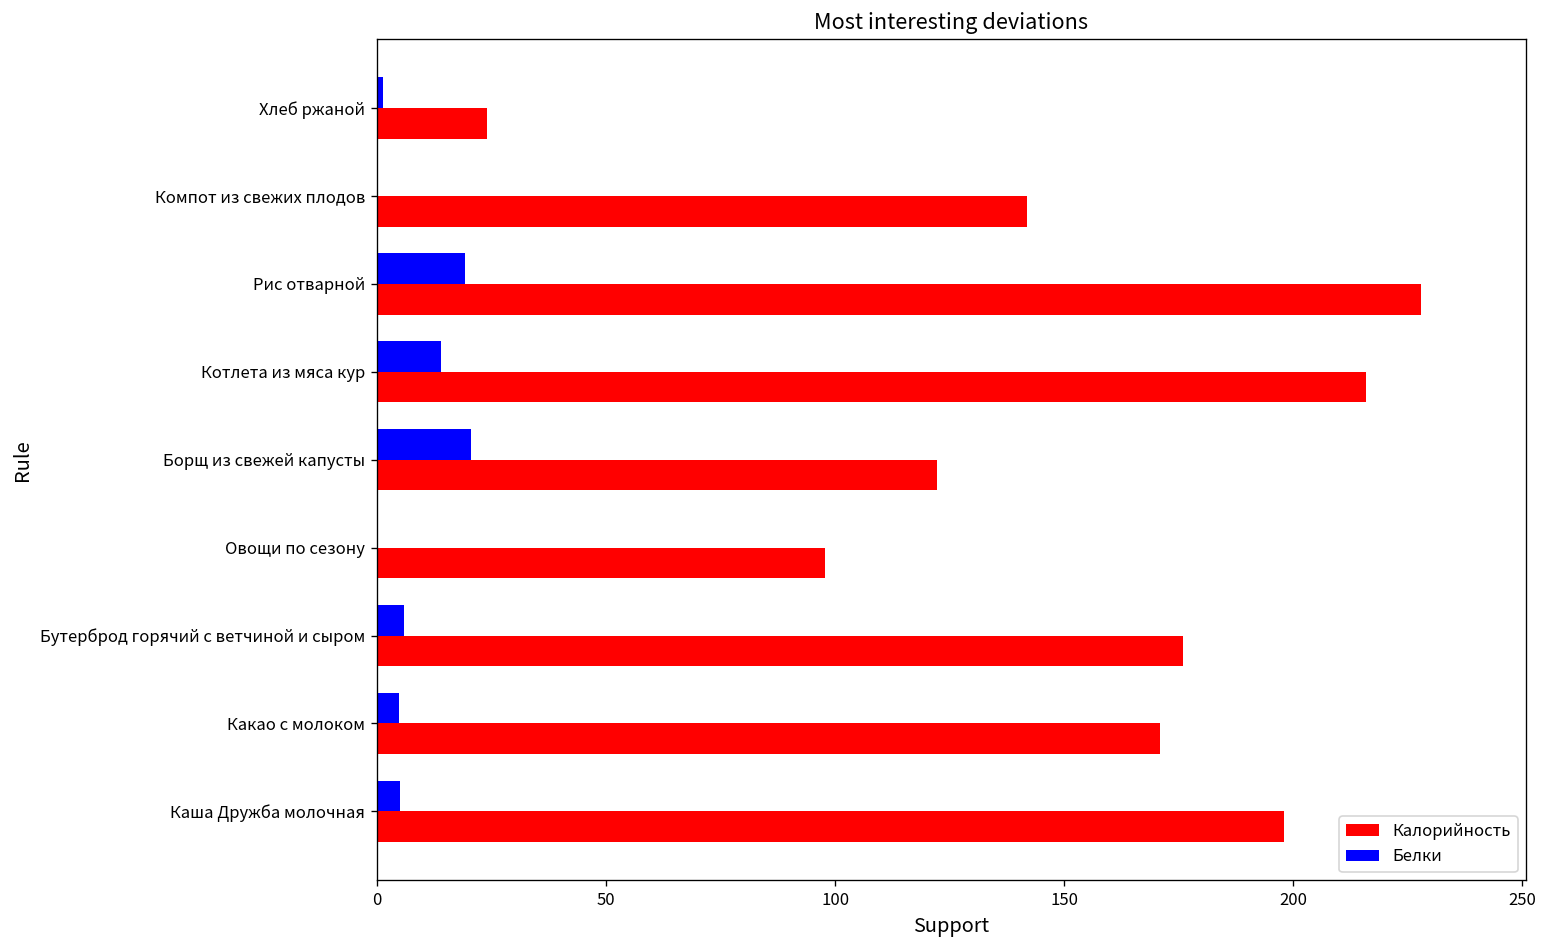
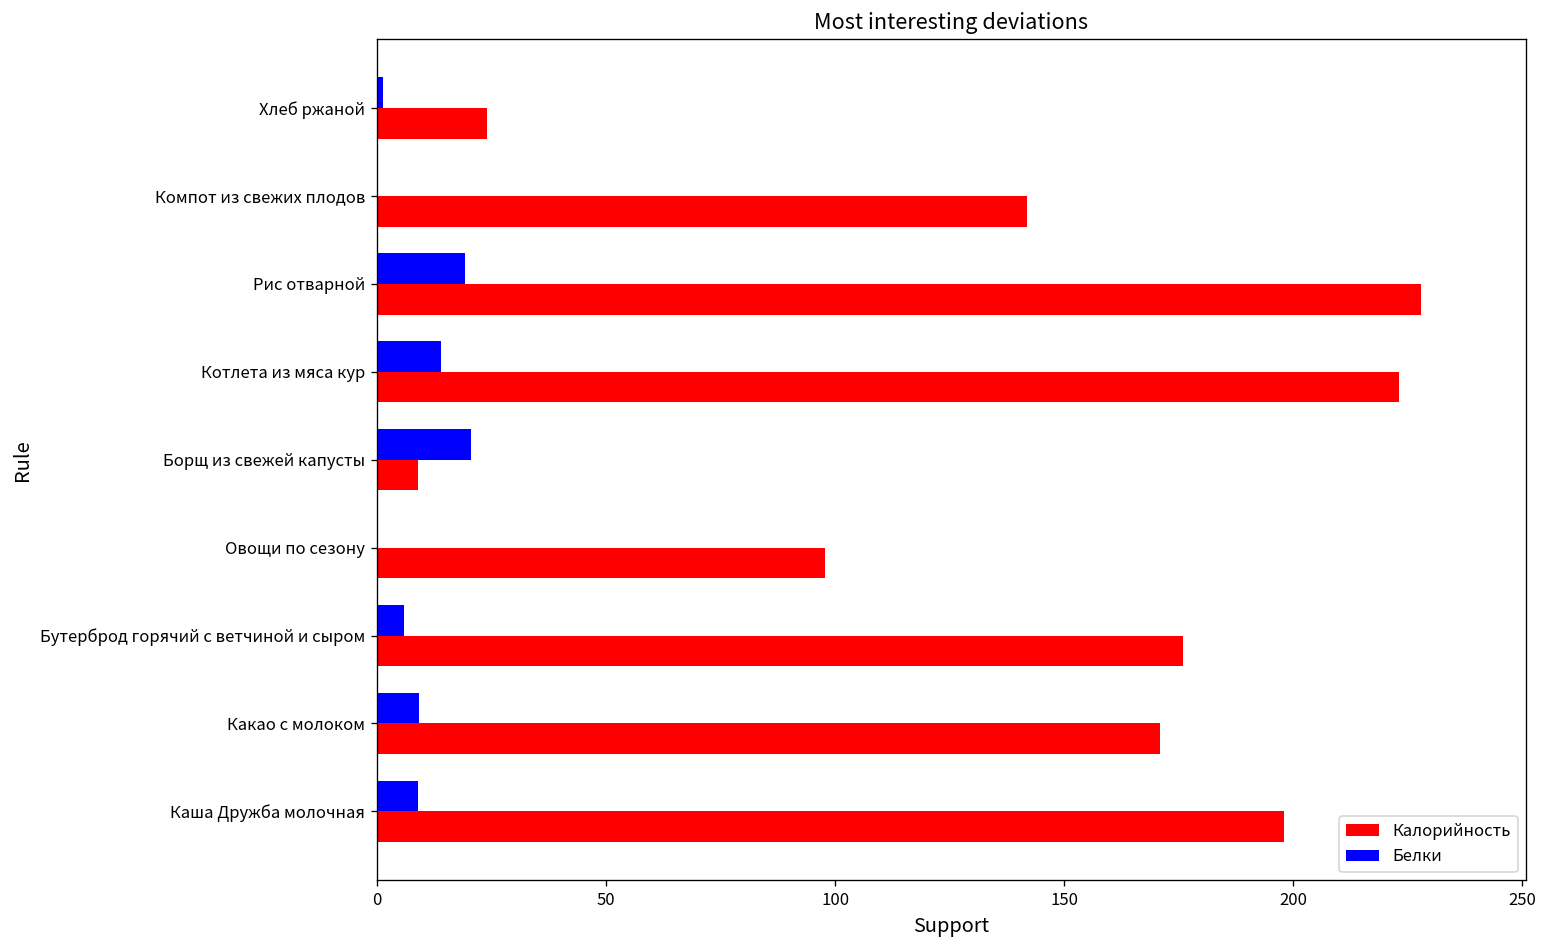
Калорийность, Котлета из мяса кур: 216 -> 223
Калорийность, Борщ из свежей капусты: 122 -> 9
Белки, Какао с молоком: 5 -> 9
Белки, Каша Дружба молочная: 5 -> 9
